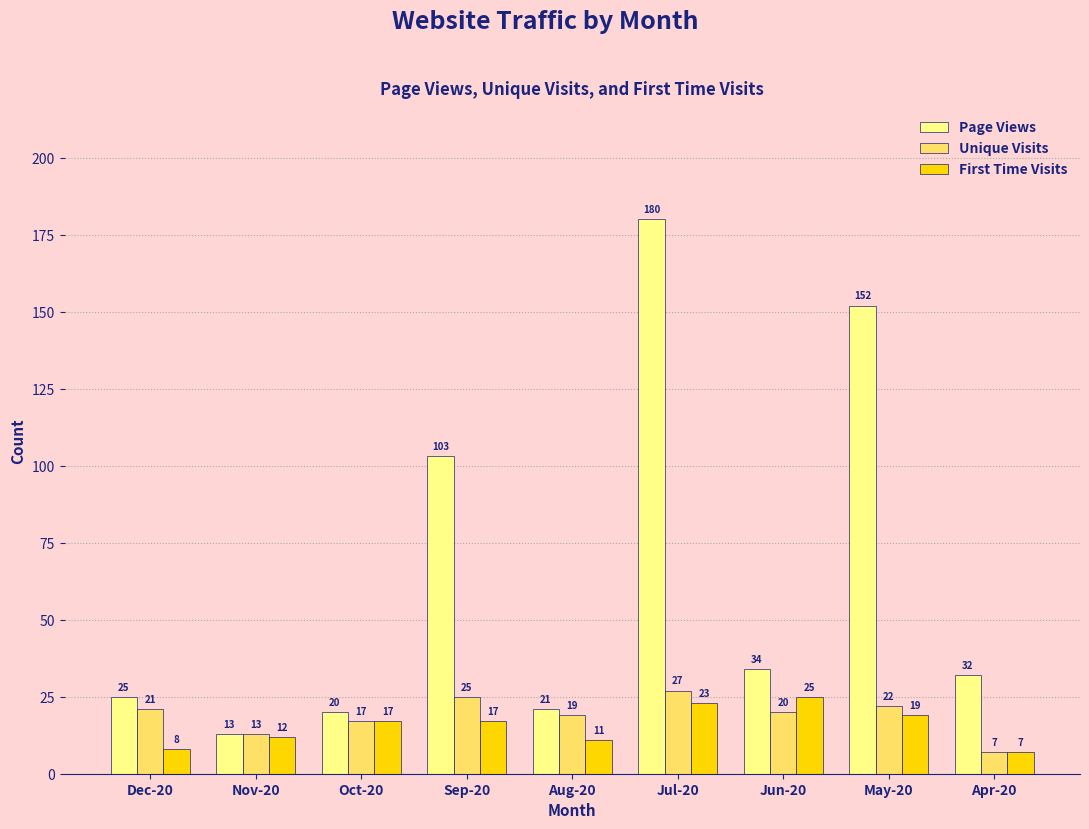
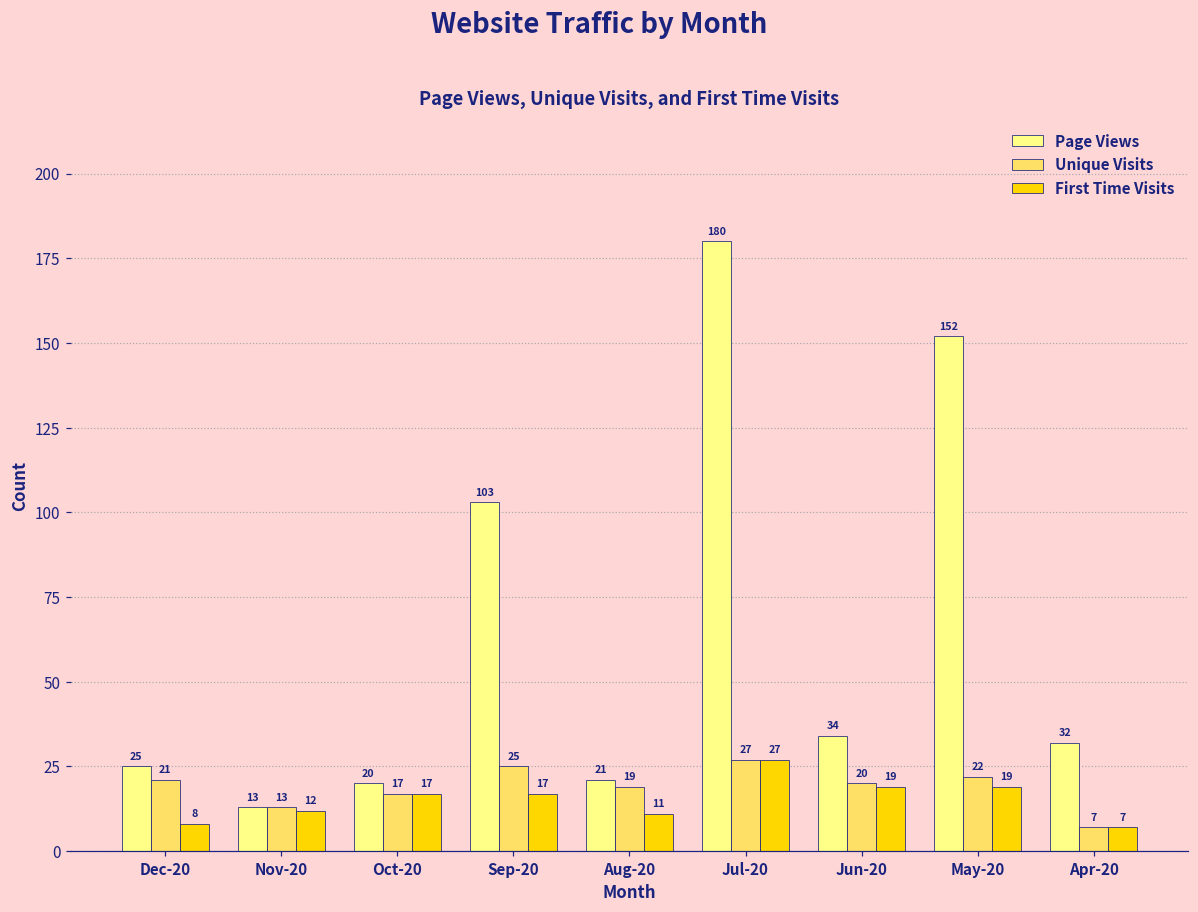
First Time Visits, Jul-20: 23 -> 27
First Time Visits, Jun-20: 25 -> 19
